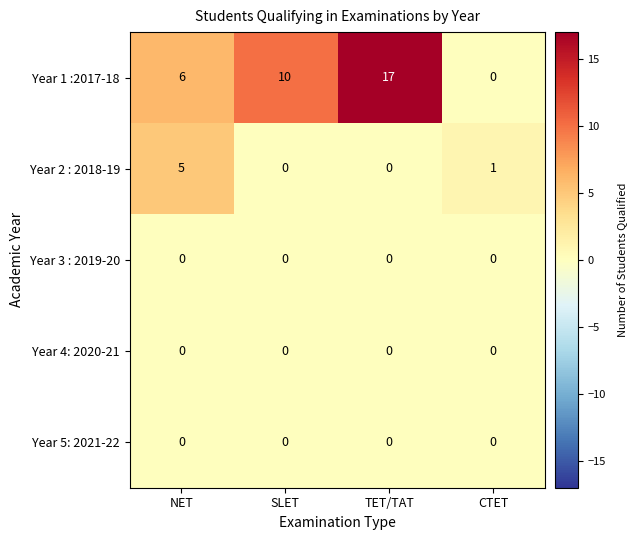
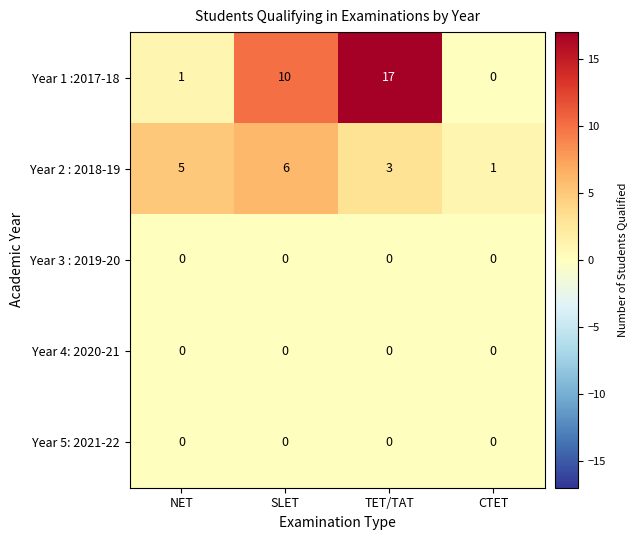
Year 1 :2017-18, NET: 6 -> 1
Year 2 : 2018-19, SLET: 0 -> 6
Year 2 : 2018-19, TET/TAT: 0 -> 3
